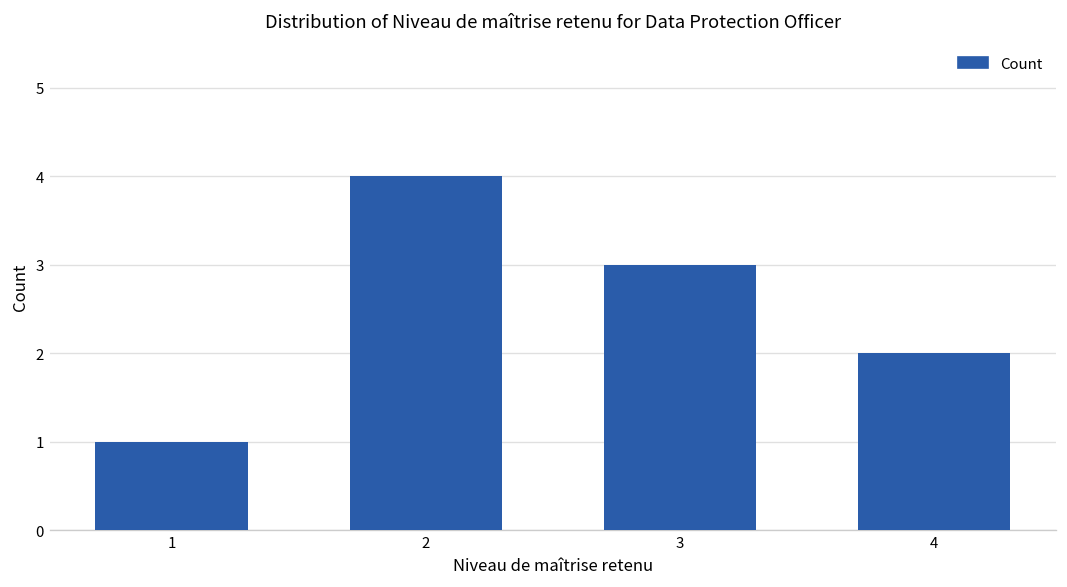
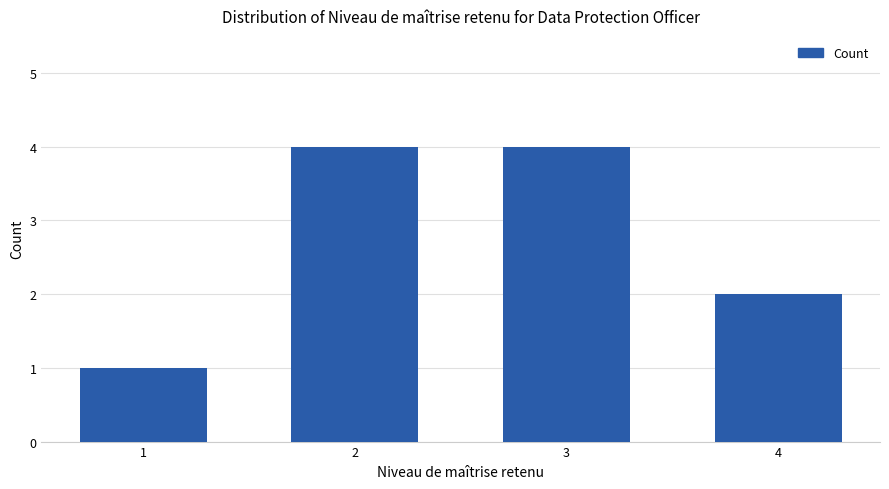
3: 3 -> 4
